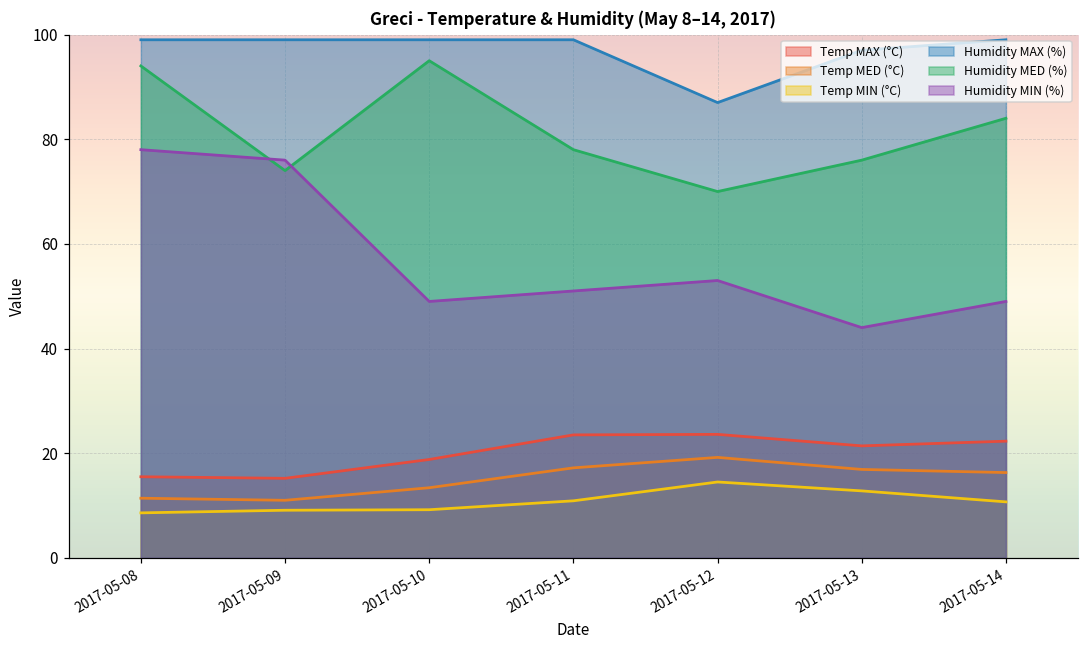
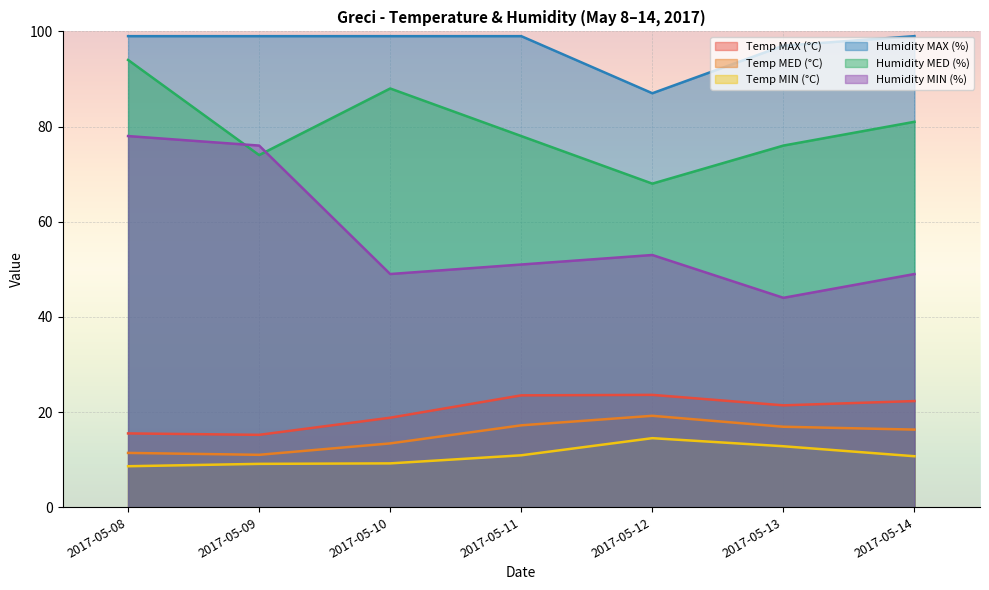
Humidity MED (%), 2017-05-10: 95 -> 88
Humidity MED (%), 2017-05-12: 70 -> 68
Humidity MED (%), 2017-05-14: 84 -> 81
